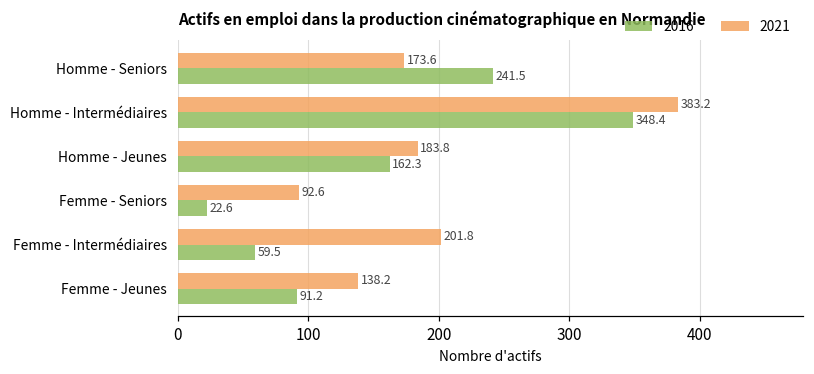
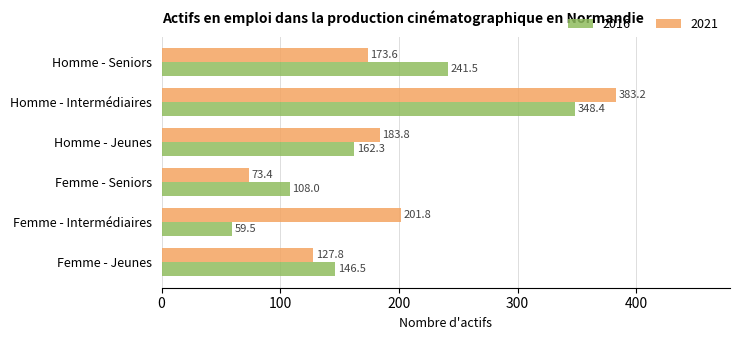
2021, Femme - Seniors: 92.6 -> 73.4
2016, Femme - Seniors: 22.6 -> 108.0
2021, Femme - Jeunes: 138.2 -> 127.8
2016, Femme - Jeunes: 91.2 -> 146.5
